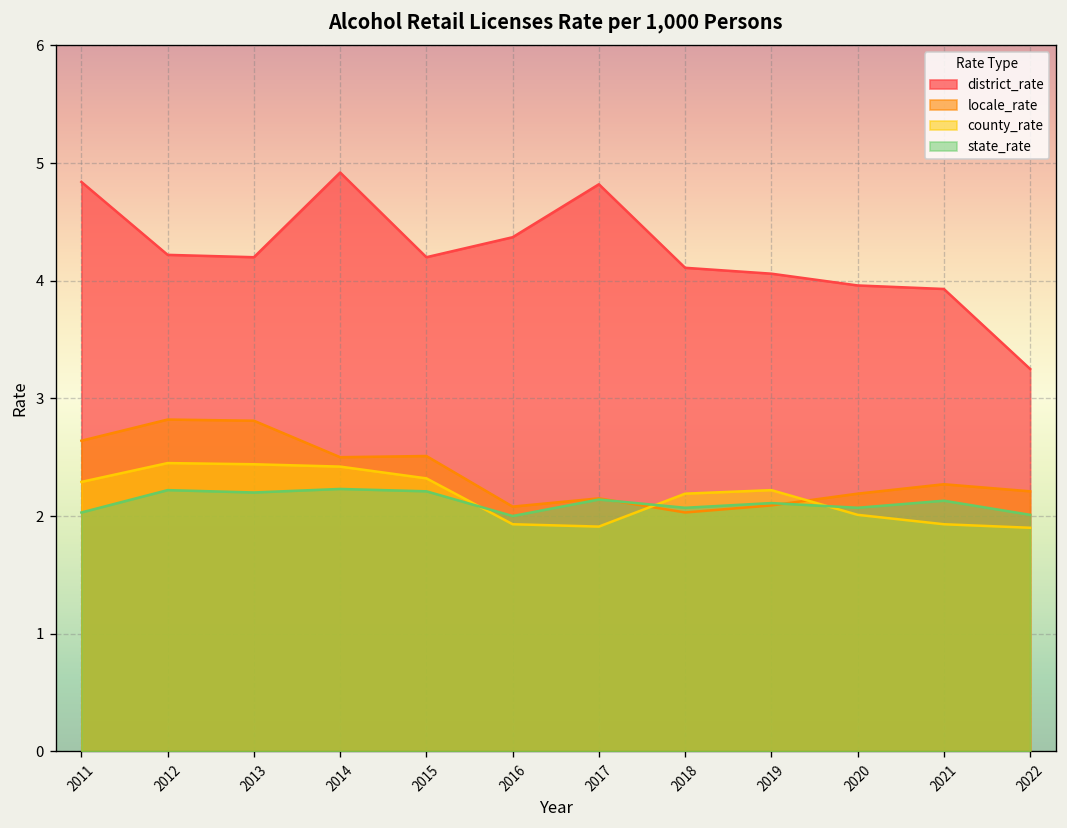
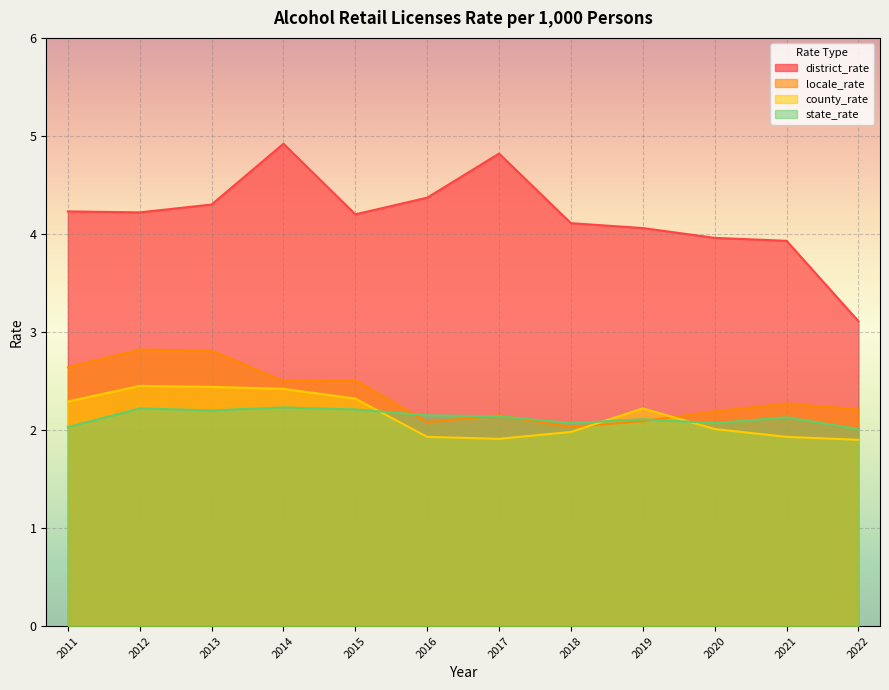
district_rate, 2011: 4.8 -> 4.2
district_rate, 2013: 4.2 -> 4.3
state_rate, 2016: 2.0 -> 2.2
county_rate, 2018: 2.2 -> 2.0
district_rate, 2022: 3.3 -> 3.1
